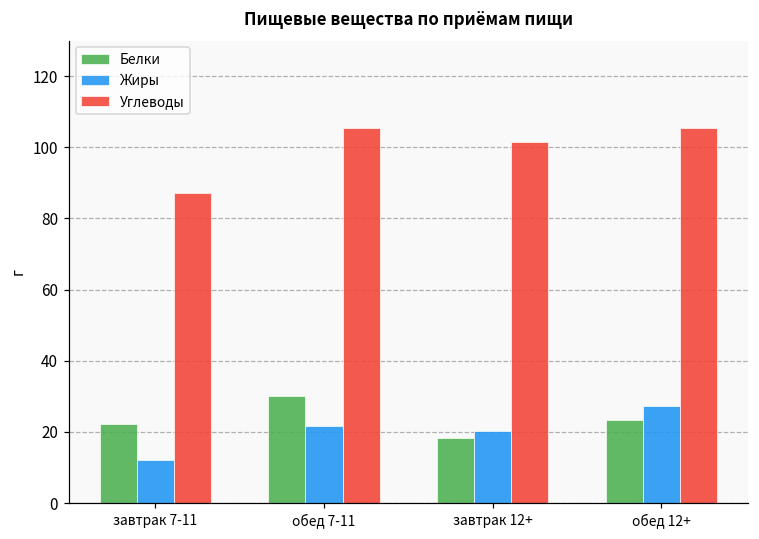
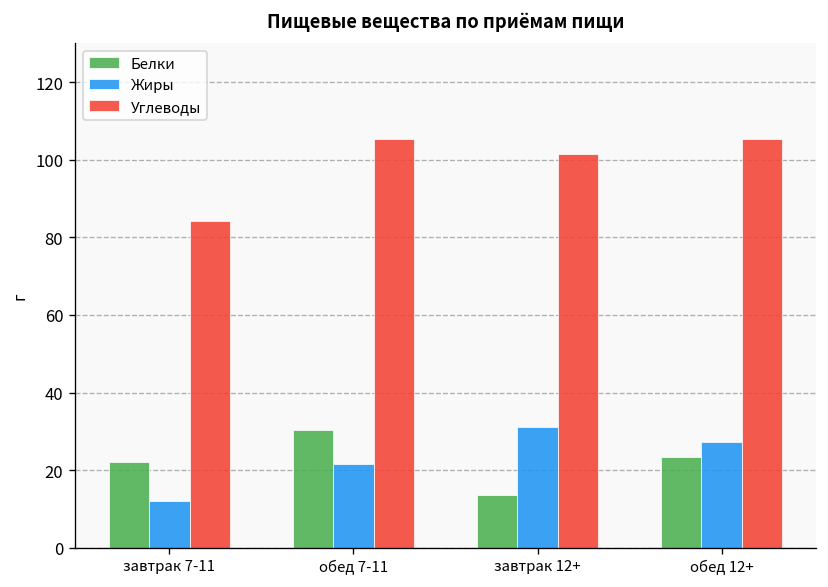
Углеводы, завтрак 7-11: 87 -> 84
Белки, завтрак 12+: 18 -> 14
Жиры, завтрак 12+: 20 -> 31
